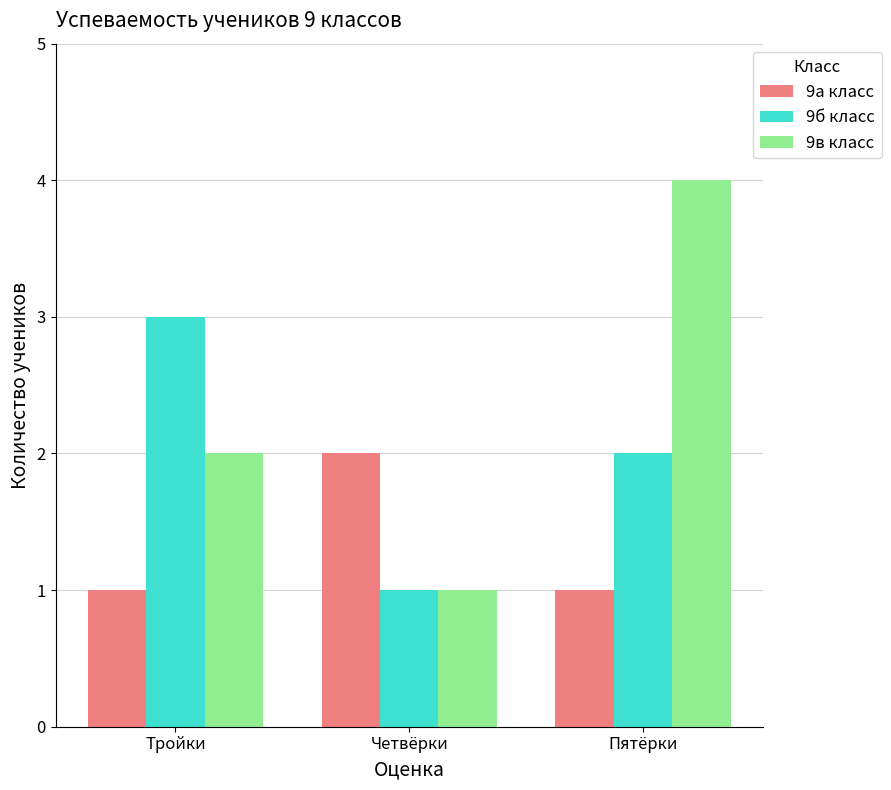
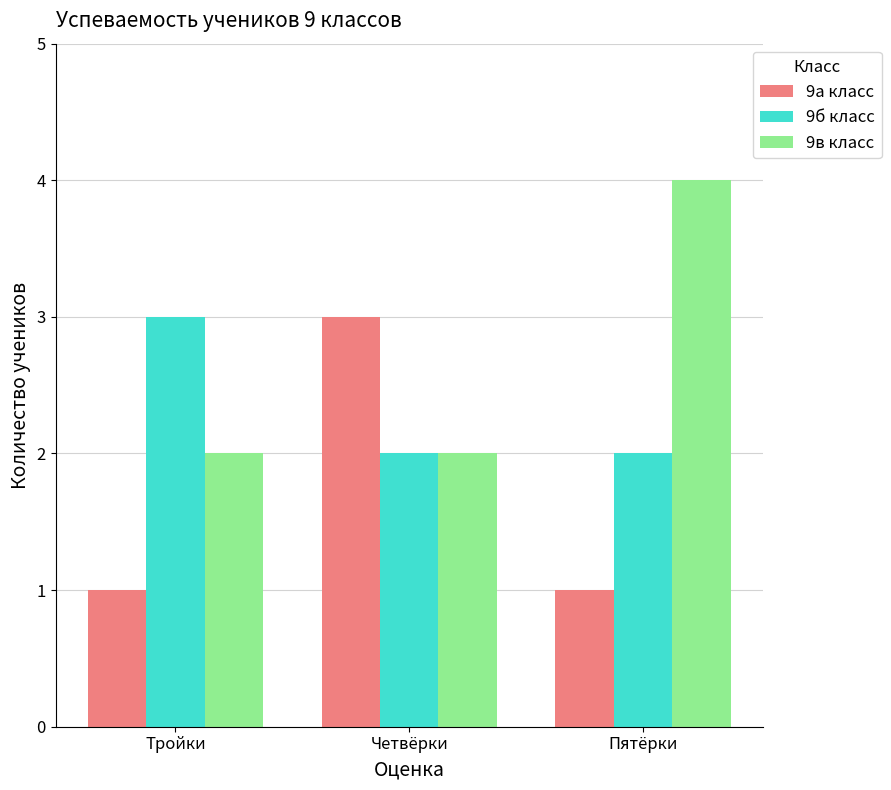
9а класс, Четвёрки: 2 -> 3
9б класс, Четвёрки: 1 -> 2
9в класс, Четвёрки: 1 -> 2
